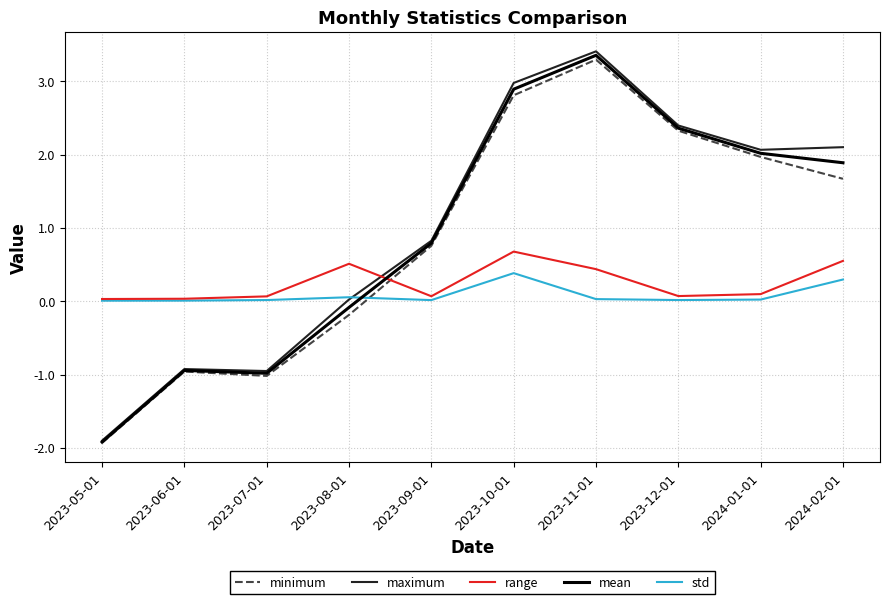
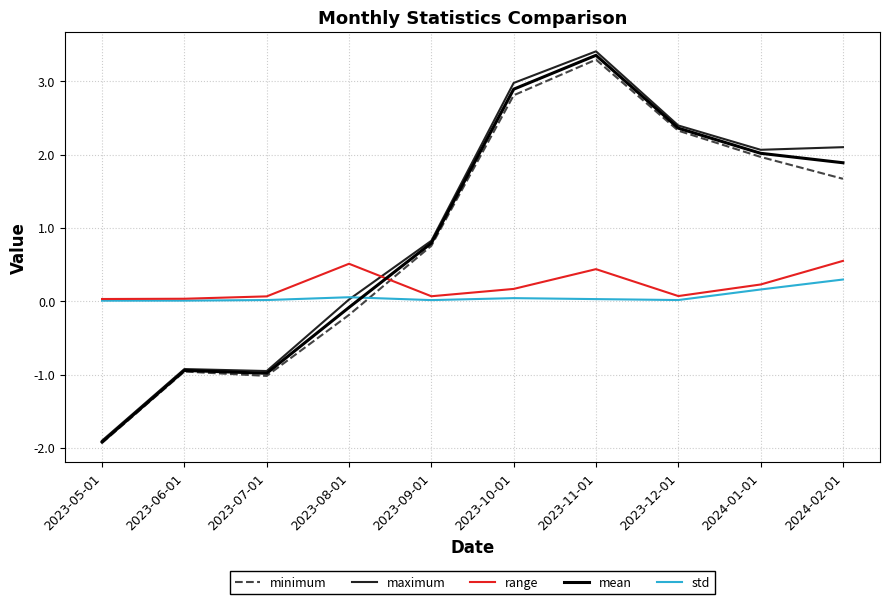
range, 2023-10-01: 0.7 -> 0.2
std, 2023-10-01: 0.4 -> 0.0
range, 2024-01-01: 0.1 -> 0.2
std, 2024-01-01: 0.0 -> 0.2
